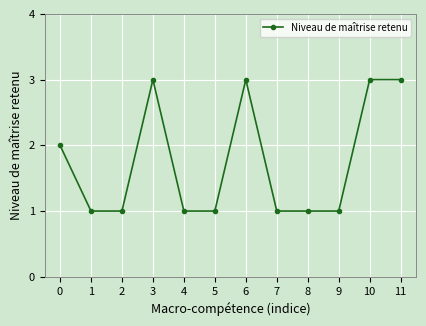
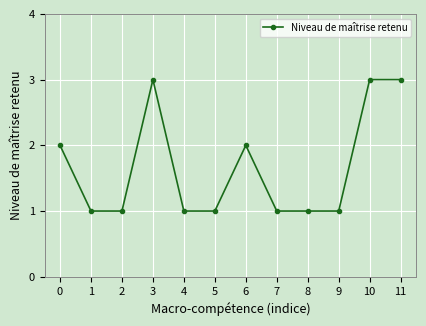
6: 3 -> 2
